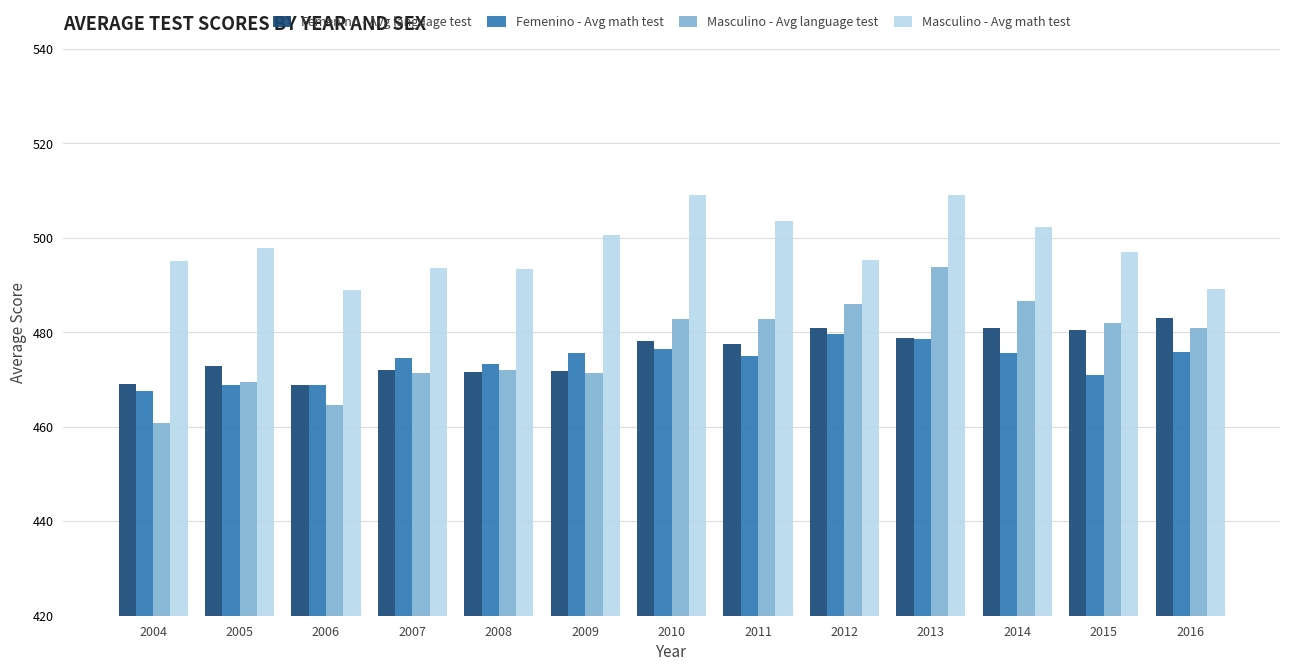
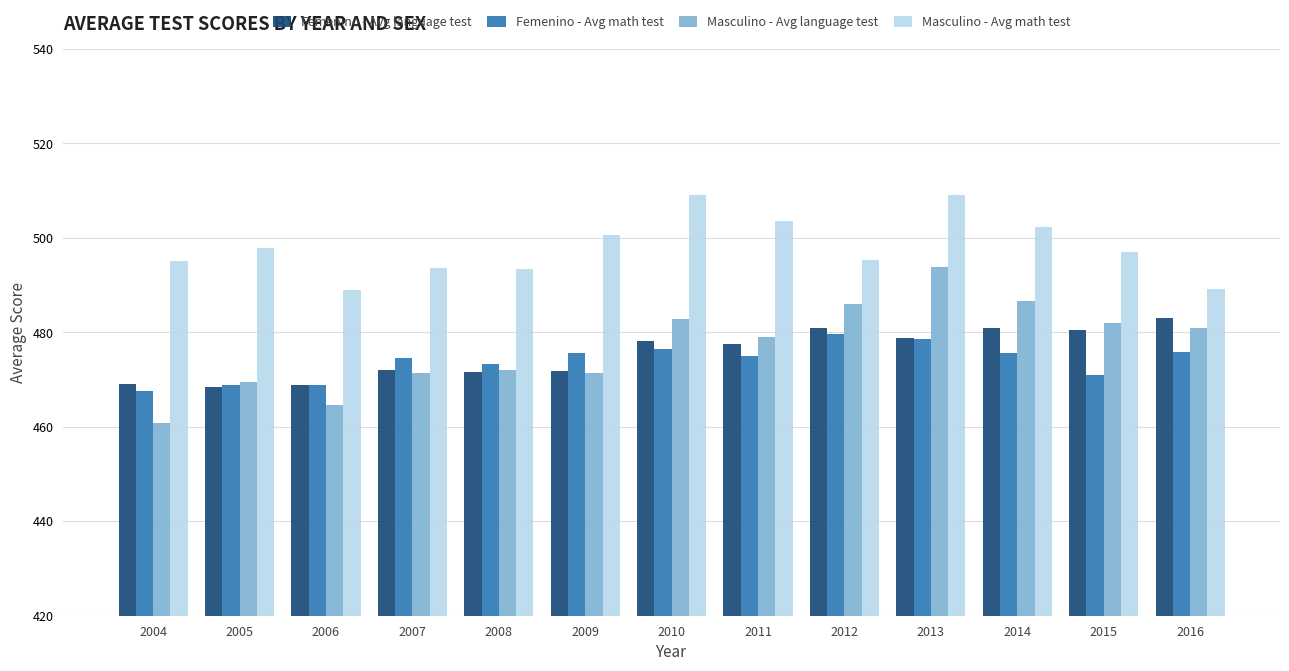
Femenino - Avg language test, 2005: 473 -> 469
Masculino - Avg language test, 2011: 483 -> 479
